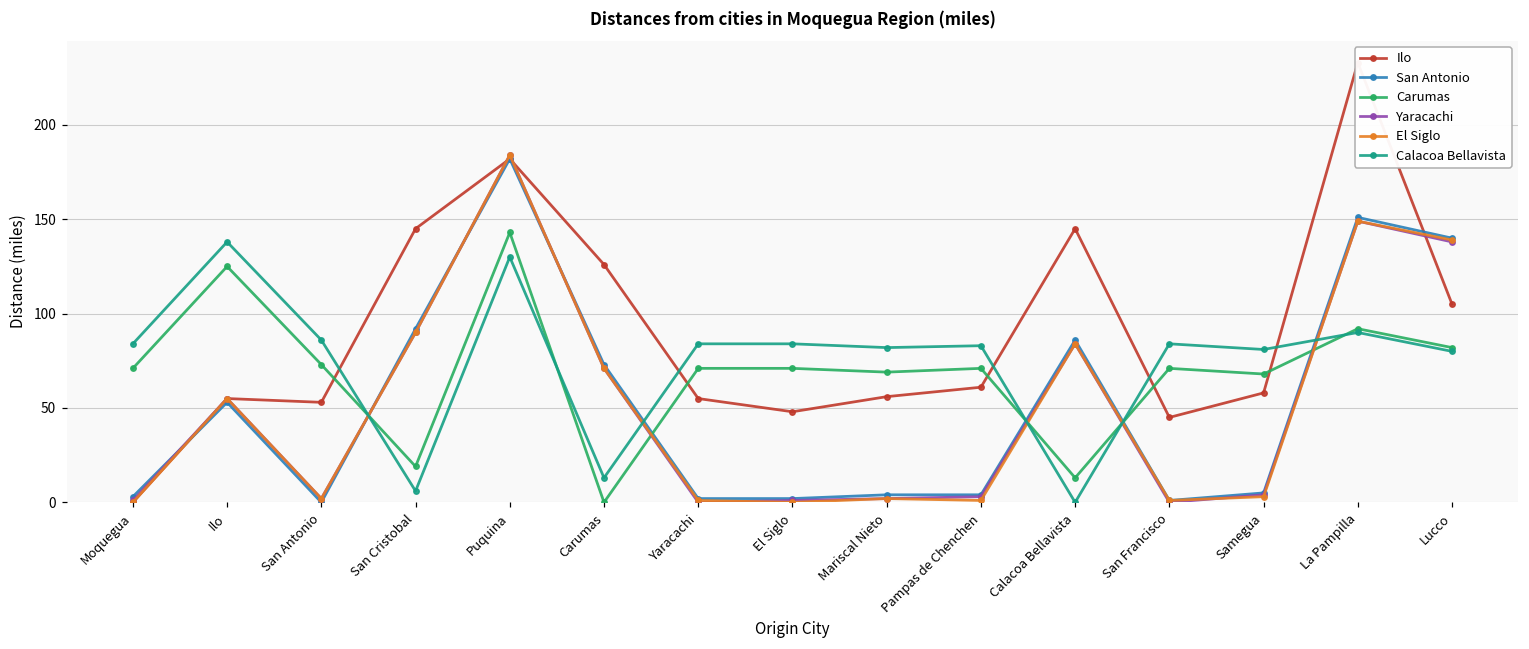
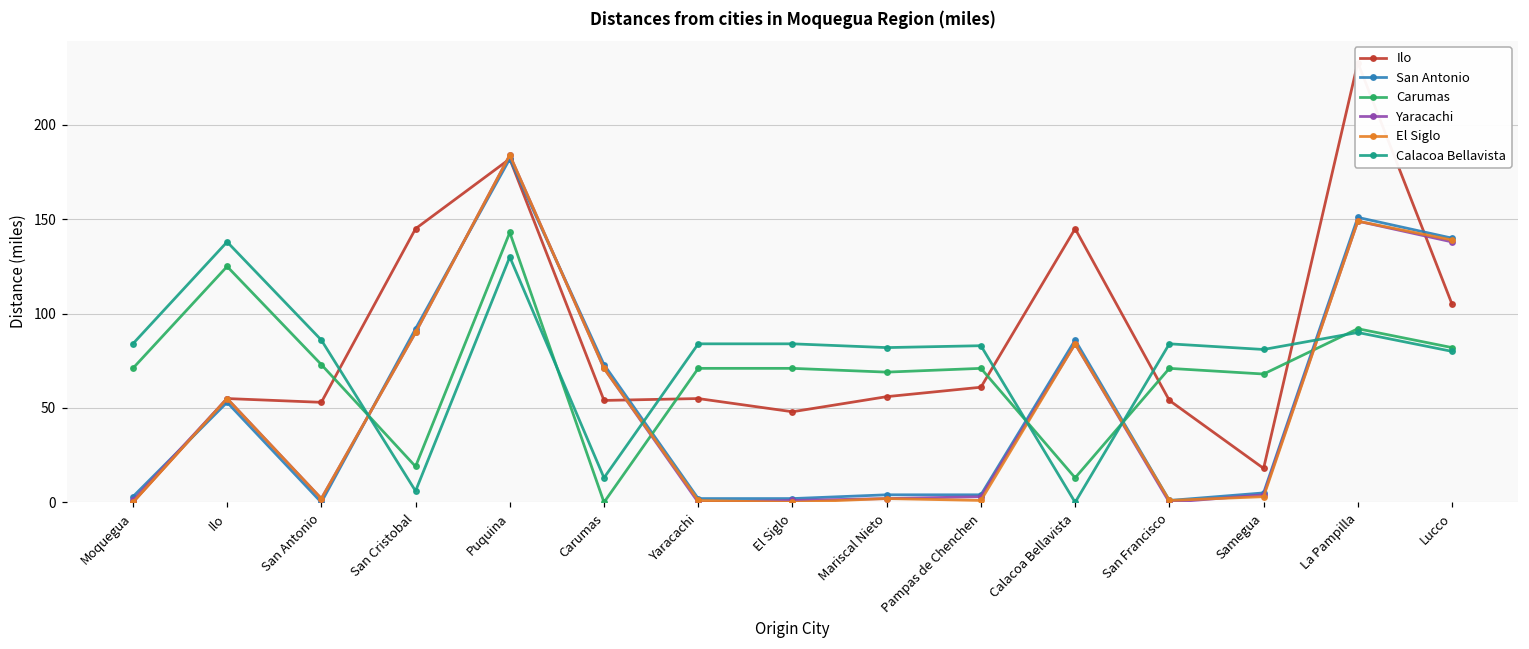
Ilo, Carumas: 126 -> 54
Ilo, San Francisco: 45 -> 54
Ilo, Samegua: 58 -> 18
